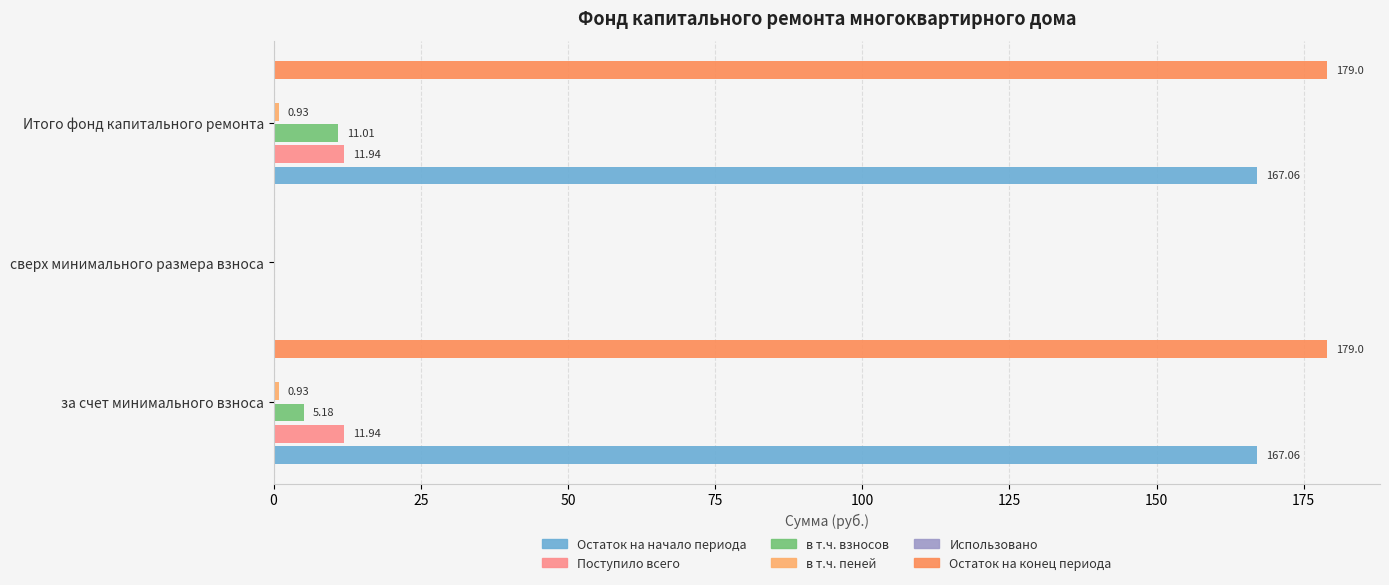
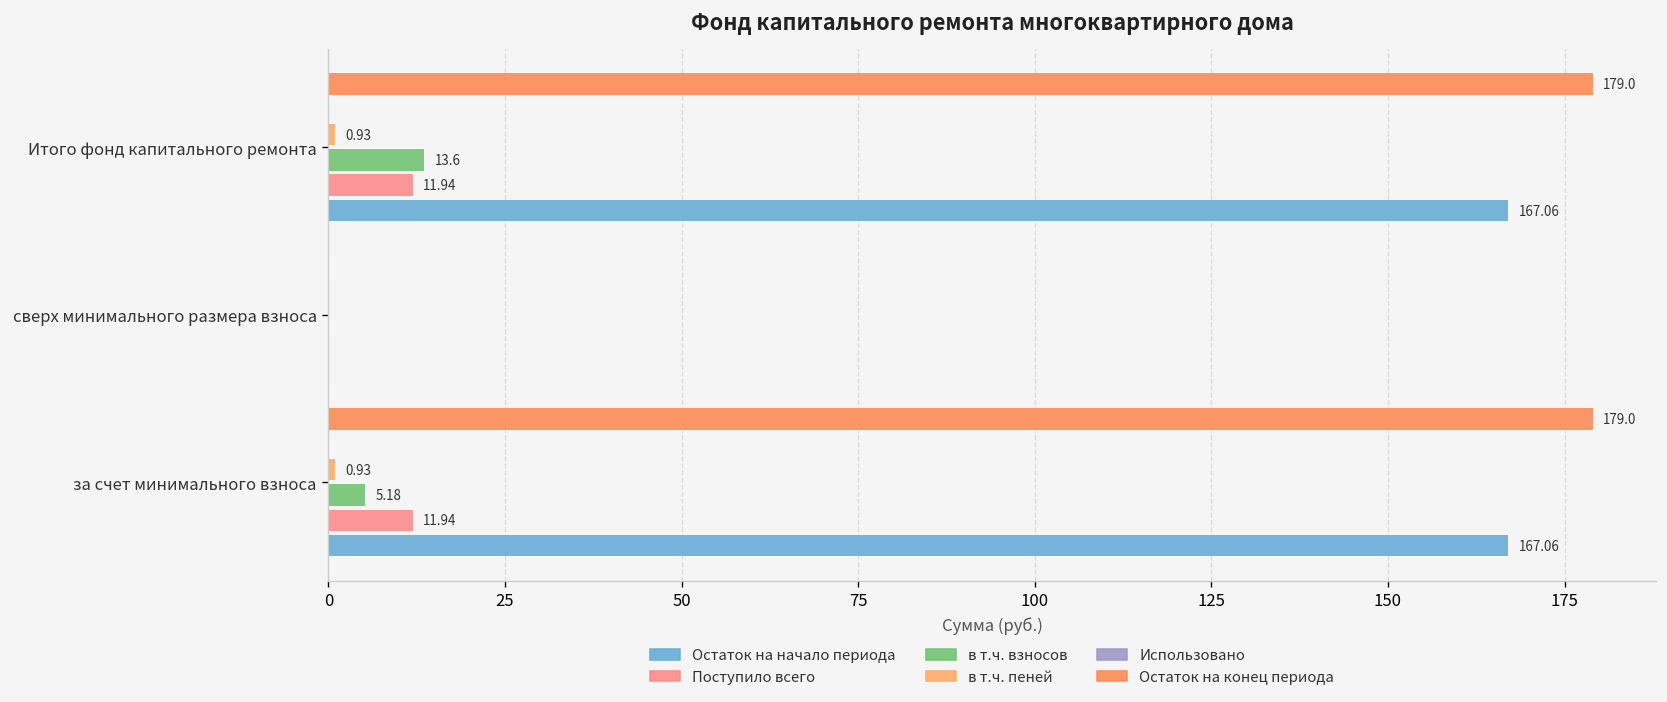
в т.ч. взносов, Итого фонд капитального ремонта: 11.01 -> 13.6
